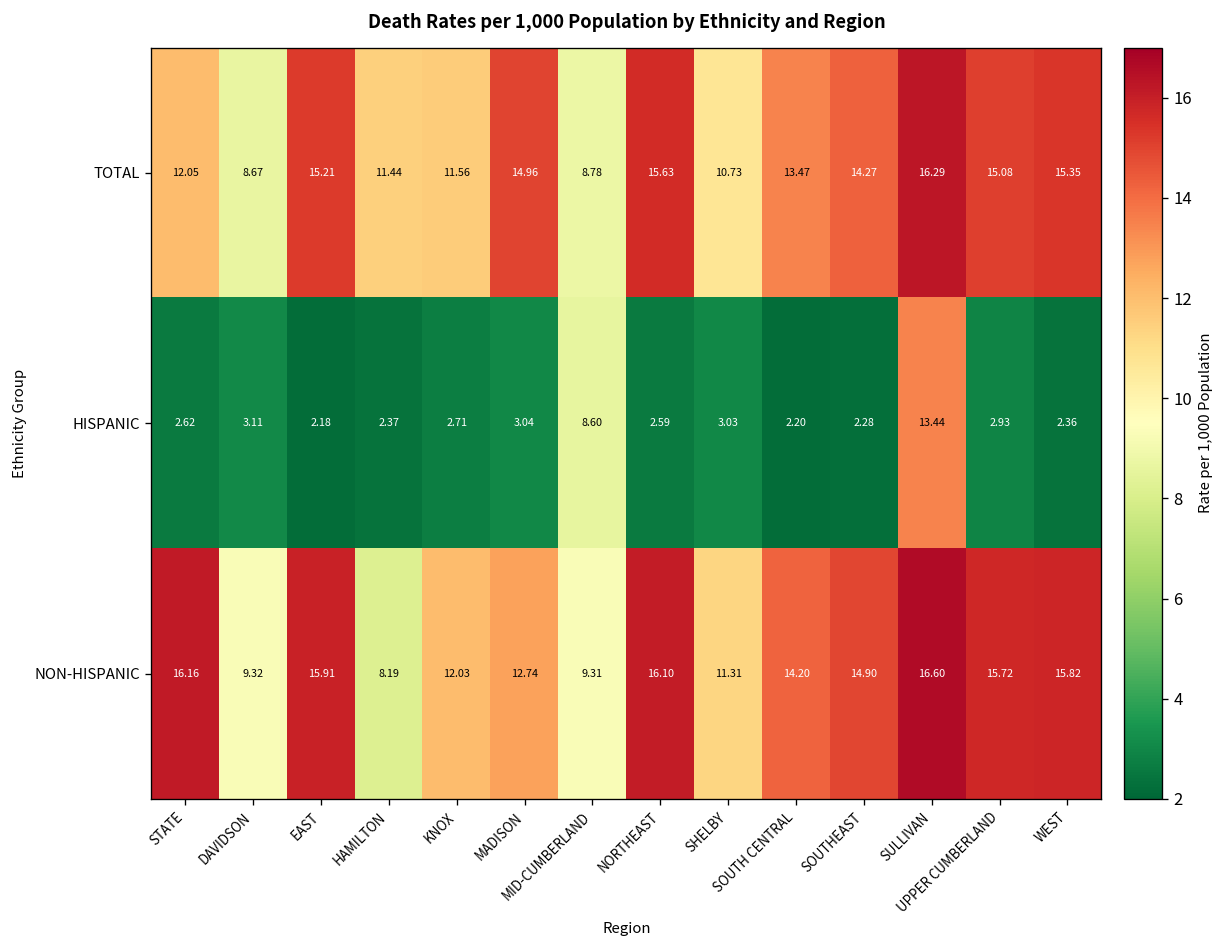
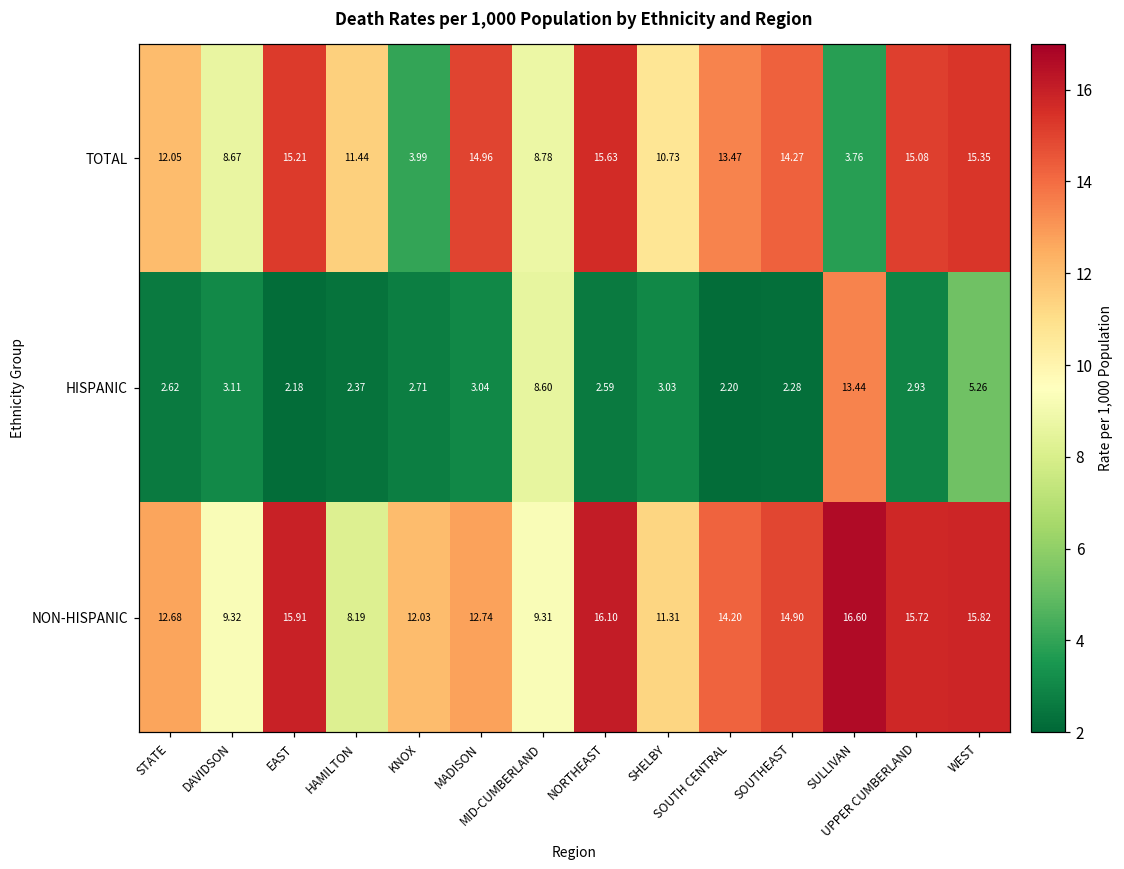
TOTAL, KNOX: 11.56 -> 3.99
TOTAL, SULLIVAN: 16.29 -> 3.76
HISPANIC, WEST: 2.36 -> 5.26
NON-HISPANIC, STATE: 16.16 -> 12.68
